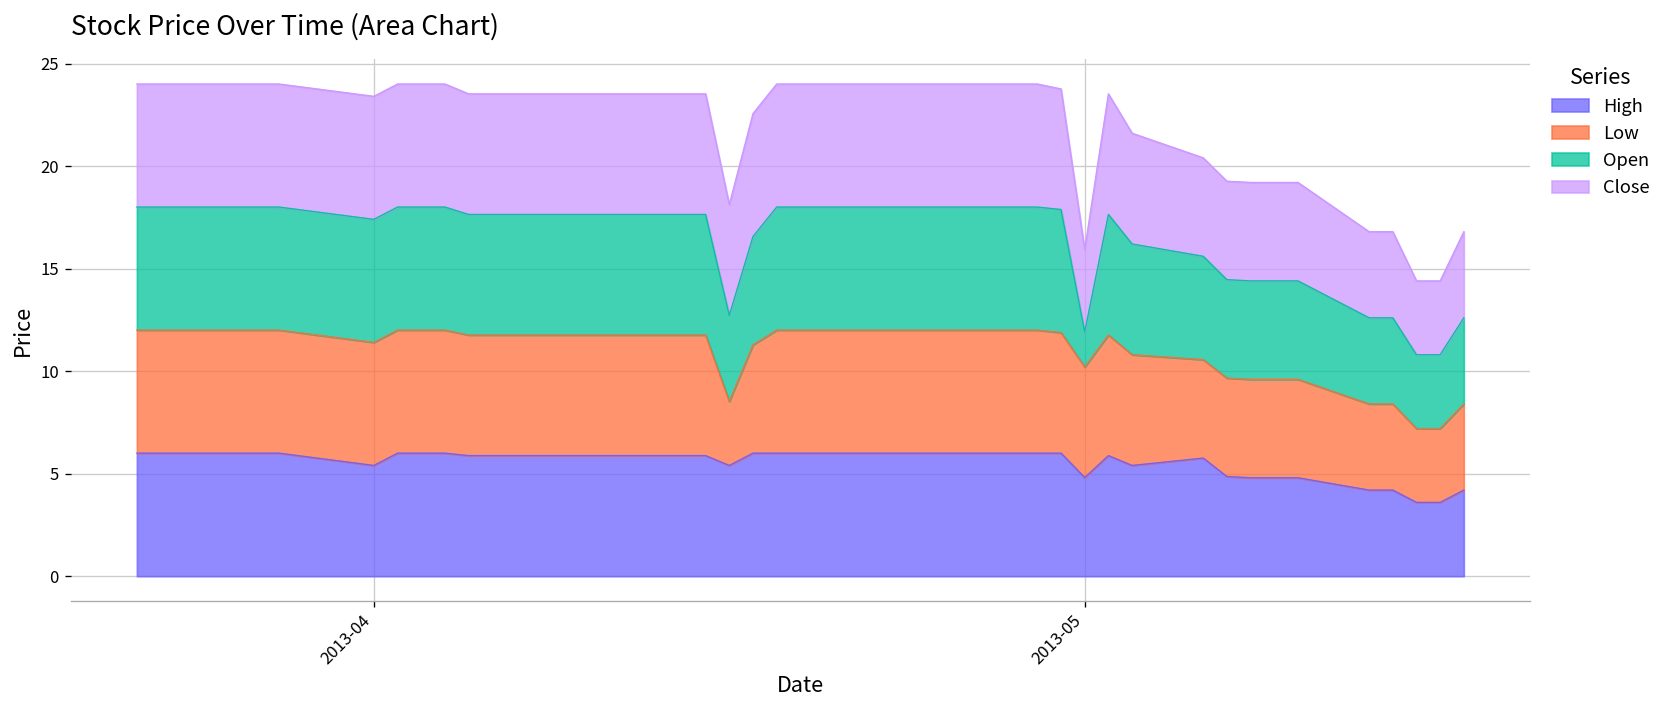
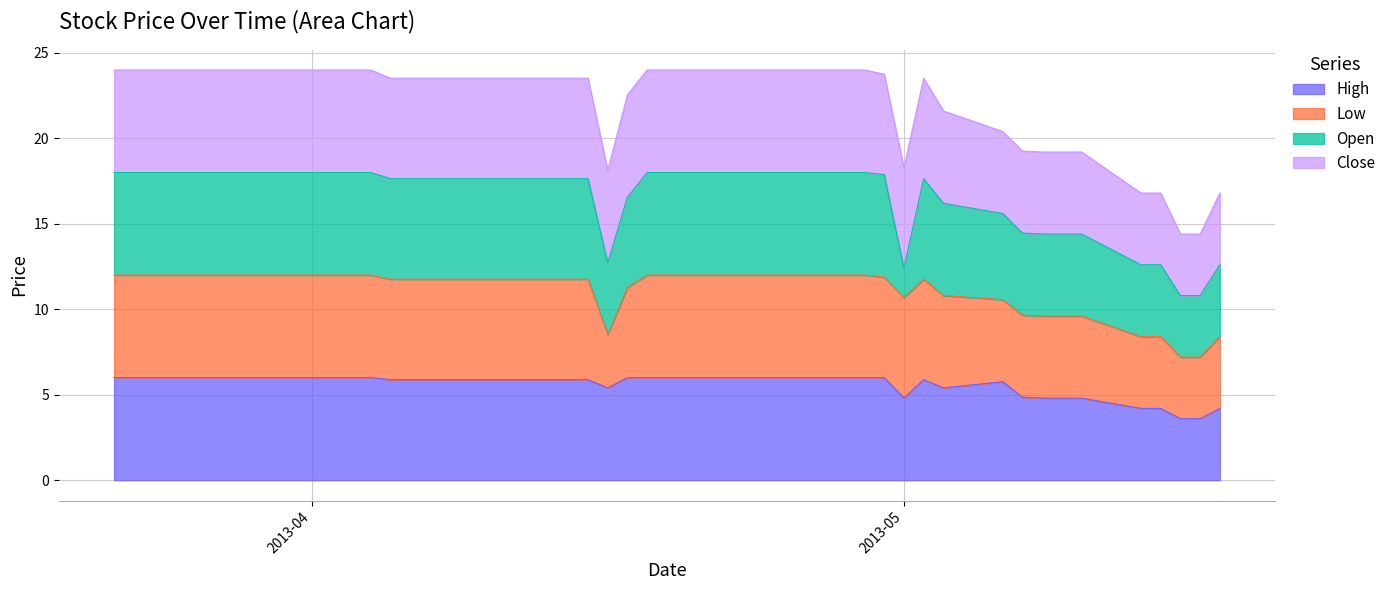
High, 2013-04: 5.4 -> 6.0
Low, 2013-05: 5.4 -> 5.9
Close, 2013-05: 4.0 -> 5.9
